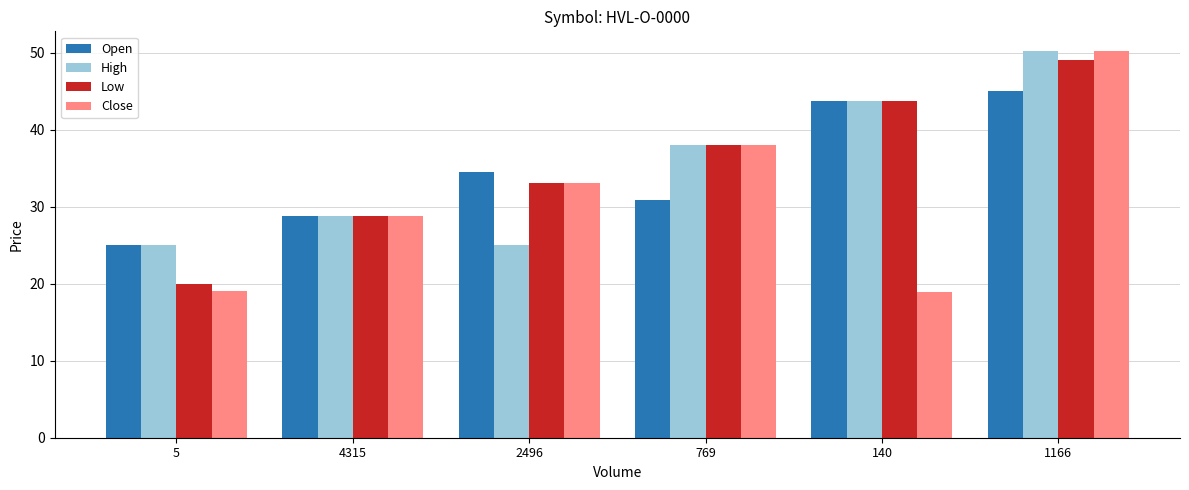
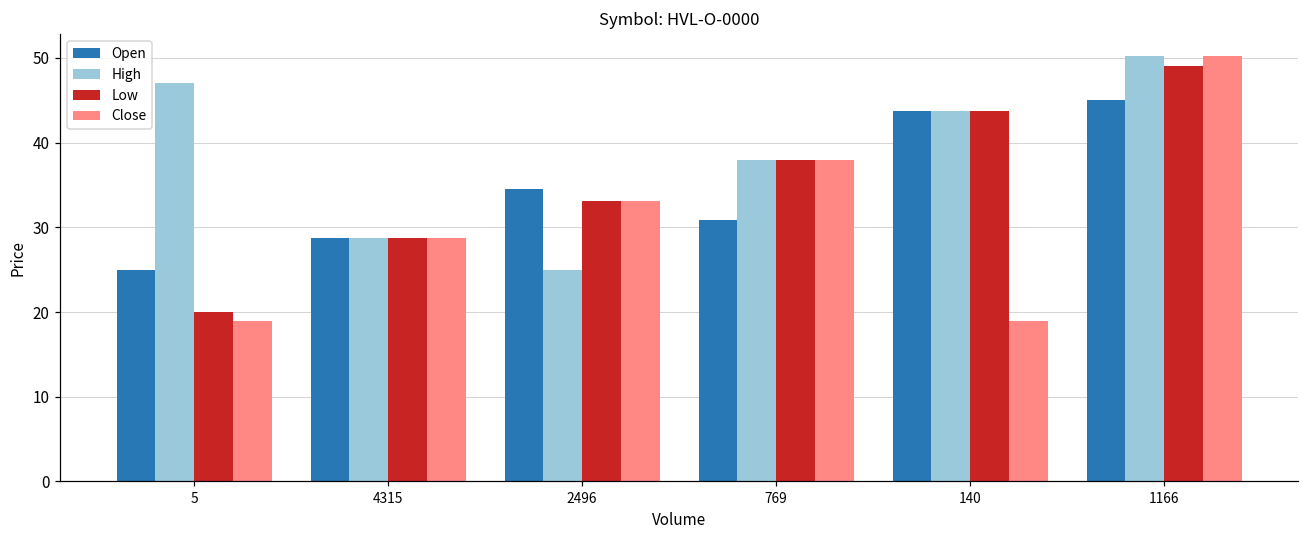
High, 5: 25 -> 47
